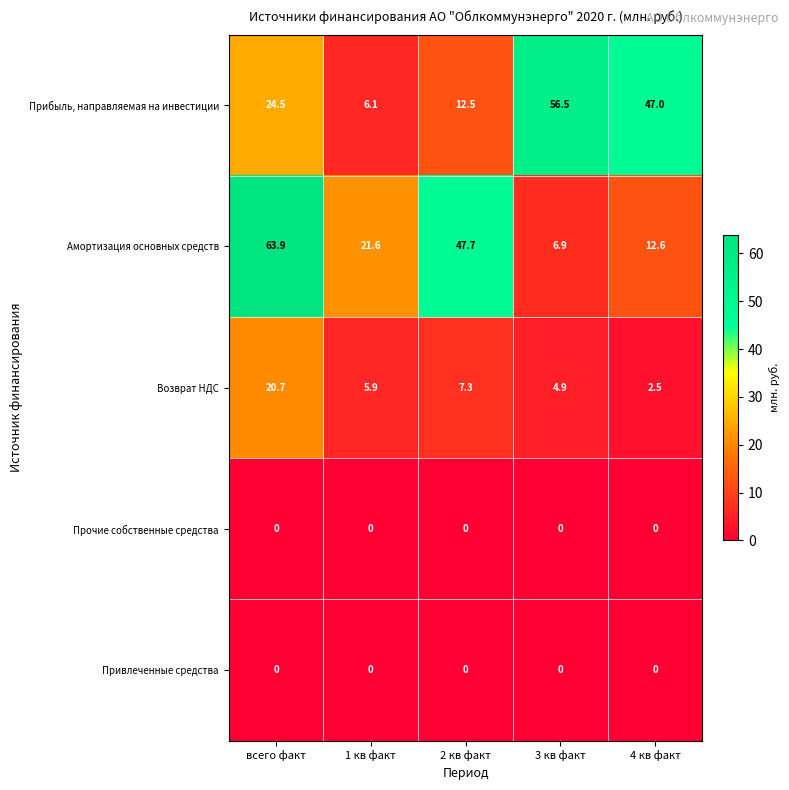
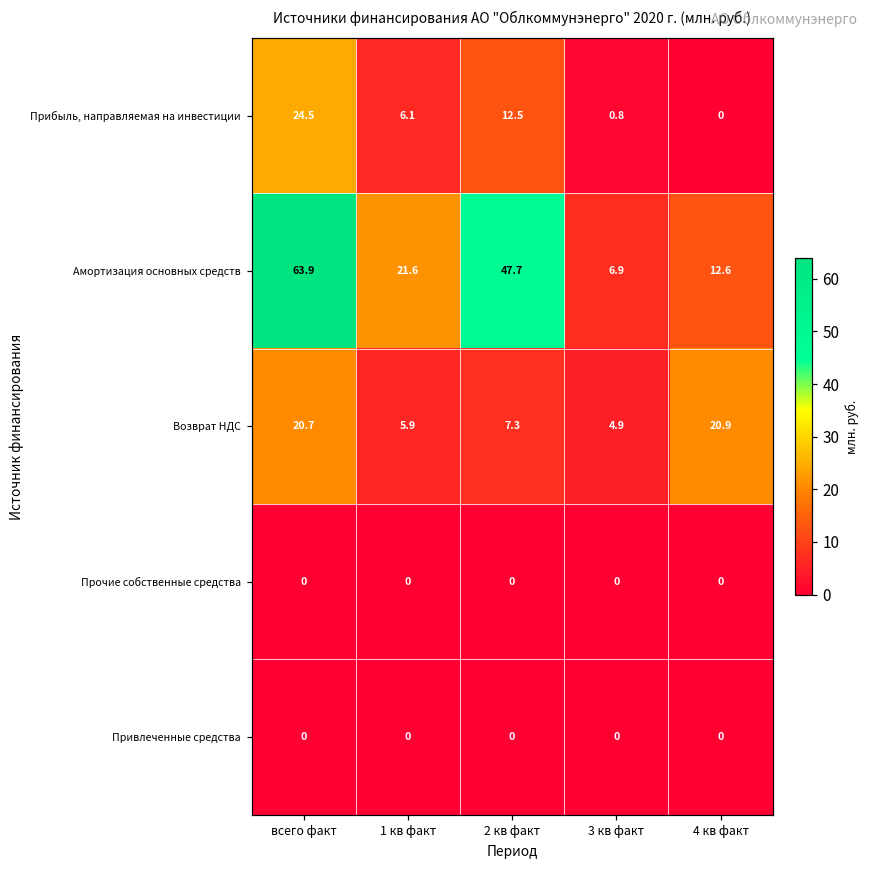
Прибыль, направляемая на инвестиции, 3 кв факт: 56.5 -> 0.8
Прибыль, направляемая на инвестиции, 4 кв факт: 47.0 -> 0
Возврат НДС, 4 кв факт: 2.5 -> 20.9
